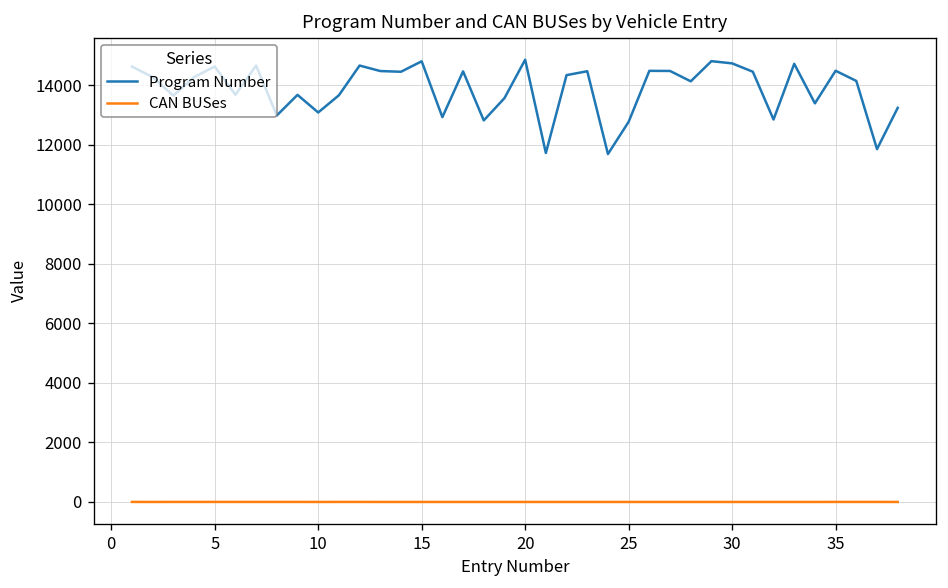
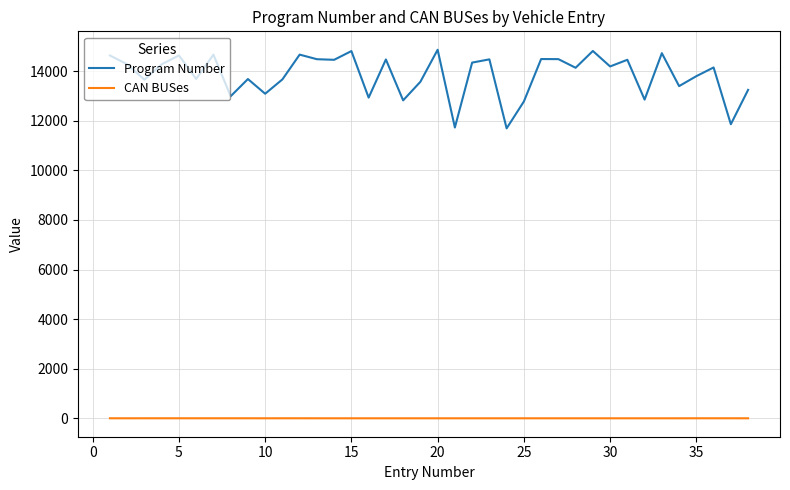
Program Number, 30: 14700 -> 14200
Program Number, 35: 14500 -> 13800
